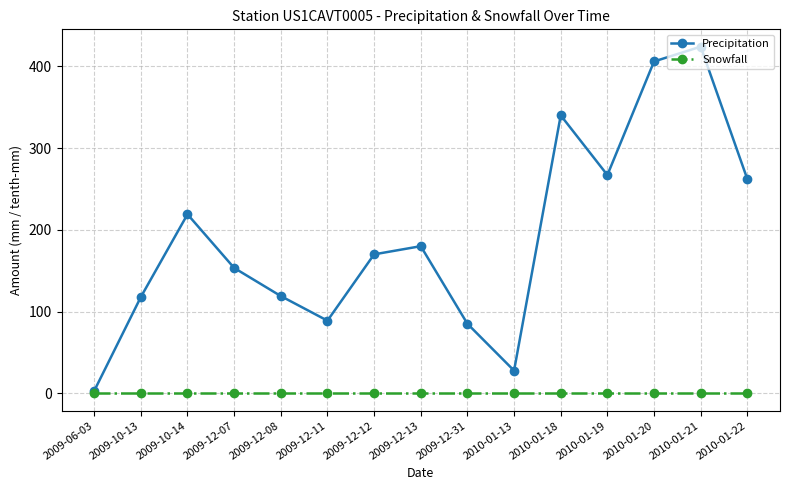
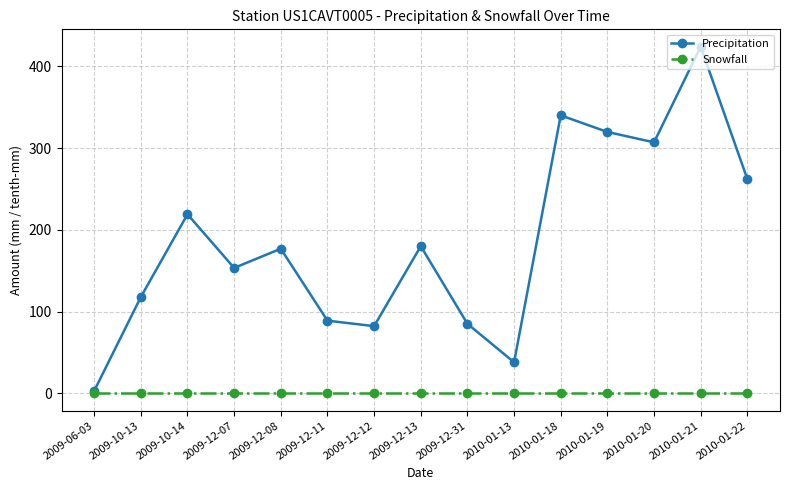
Precipitation, 2009-12-08: 120 -> 180
Precipitation, 2009-12-12: 170 -> 80
Precipitation, 2010-01-13: 30 -> 40
Precipitation, 2010-01-19: 270 -> 320
Precipitation, 2010-01-20: 410 -> 310
